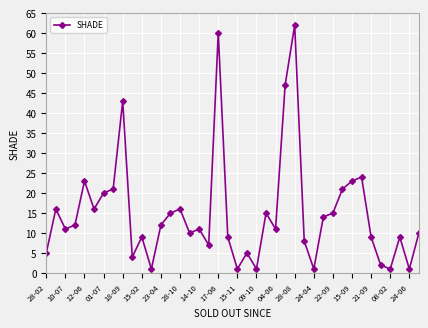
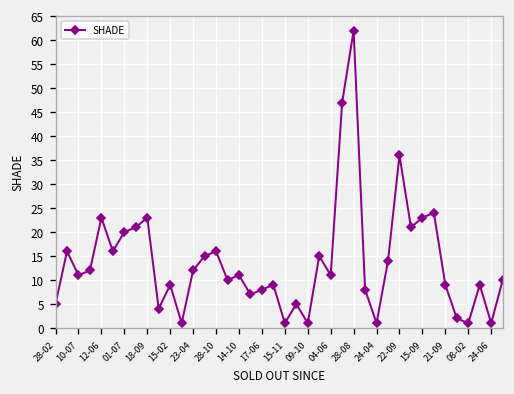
18-09: 43 -> 23
17-06: 60 -> 8
22-09: 15 -> 36
